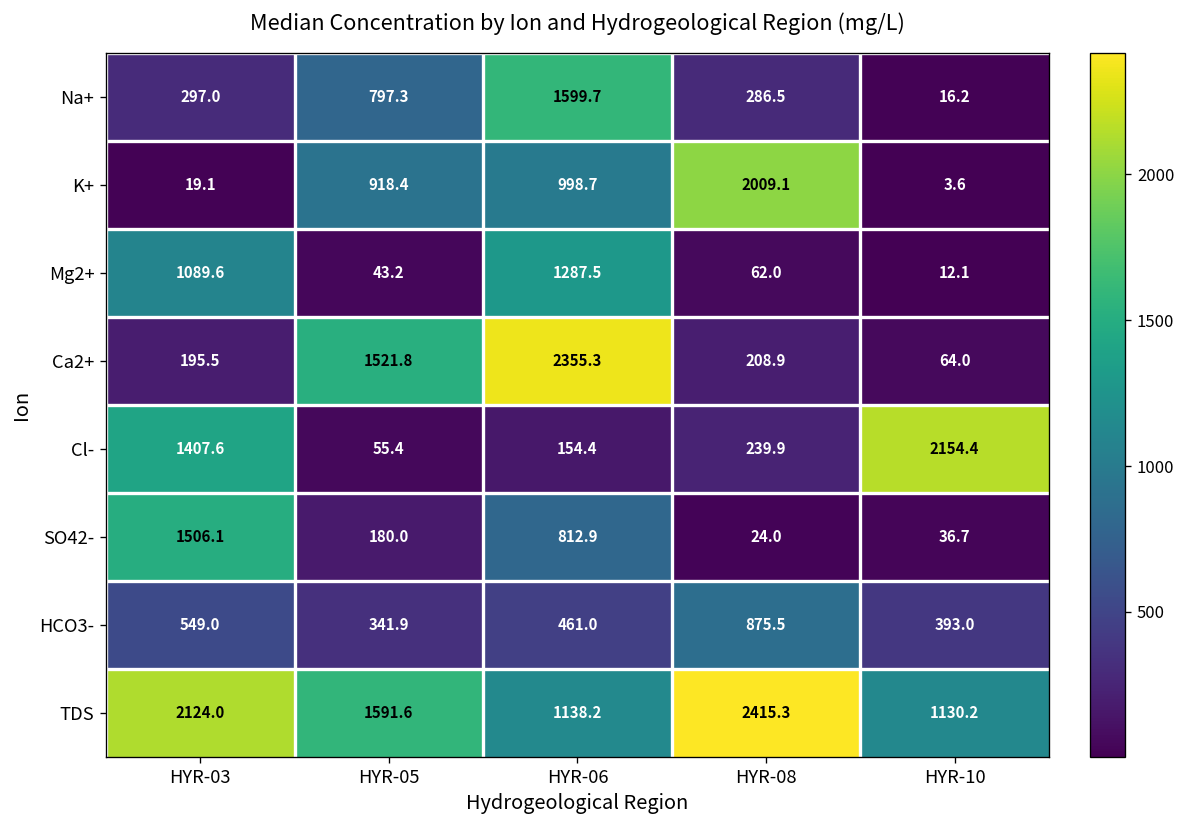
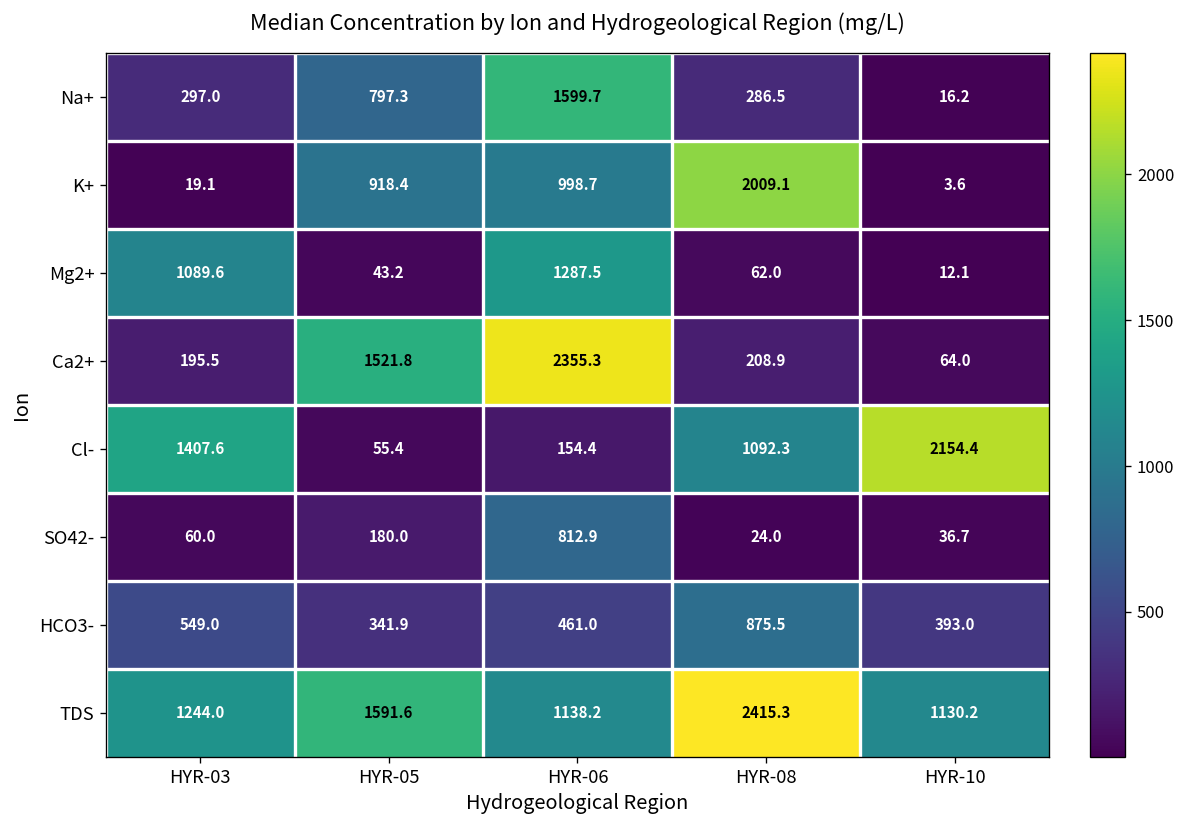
Cl-, HYR-08: 239.9 -> 1092.3
SO42-, HYR-03: 1506.1 -> 60.0
TDS, HYR-03: 2124.0 -> 1244.0
